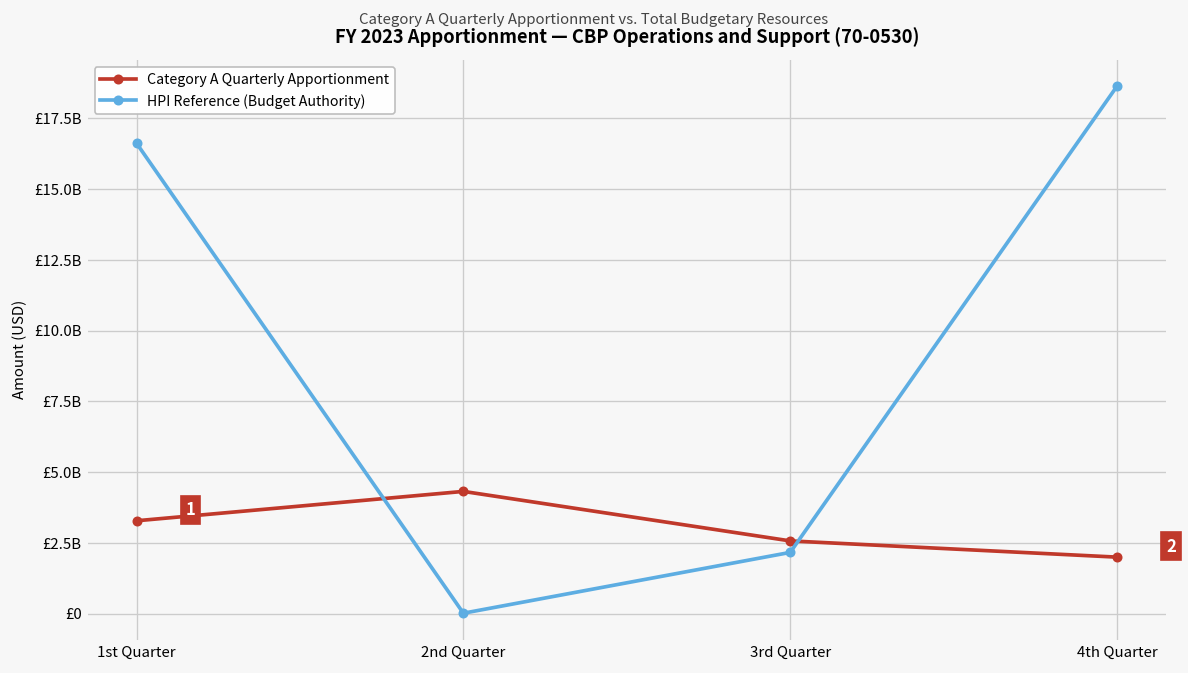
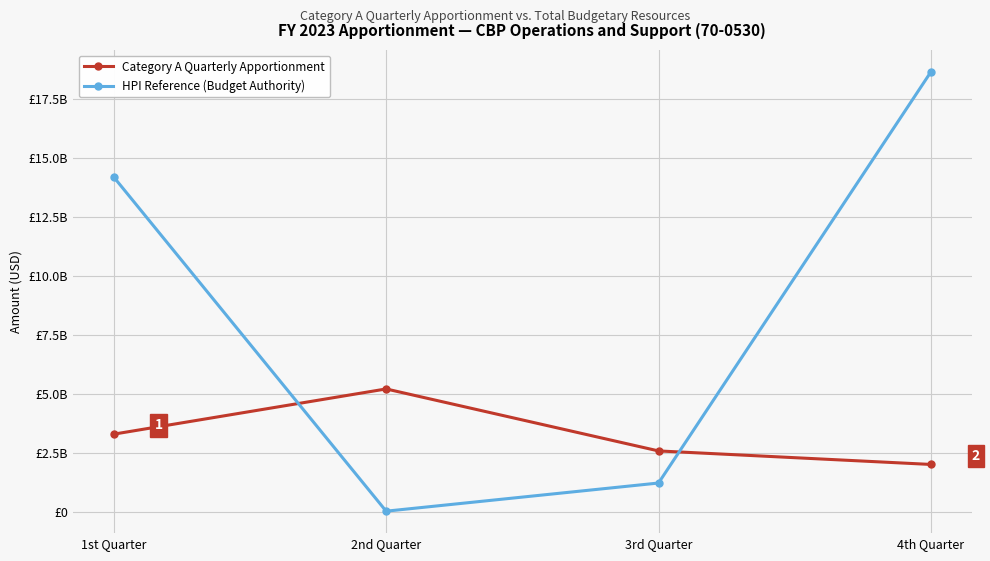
HPI Reference (Budget Authority), 1st Quarter: £16600000000 -> £14200000000
Category A Quarterly Apportionment, 2nd Quarter: £4300000000 -> £5200000000
HPI Reference (Budget Authority), 3rd Quarter: £2200000000 -> £1200000000
